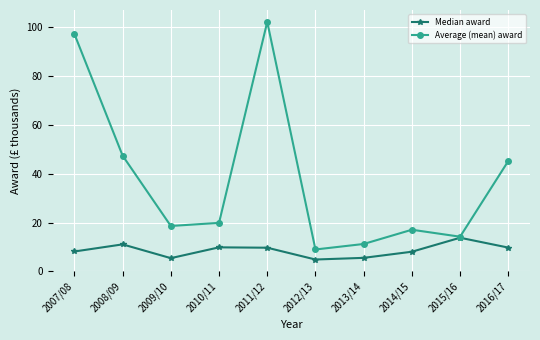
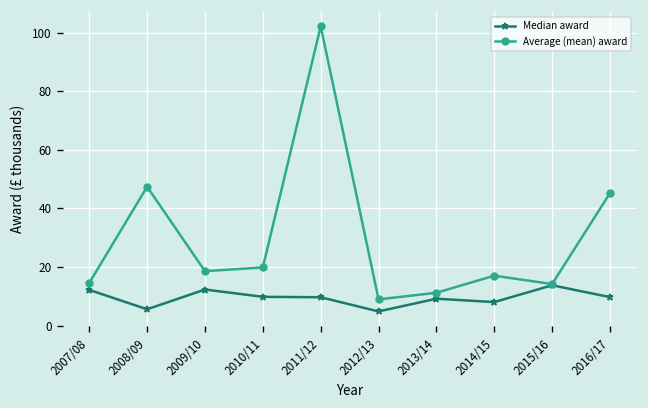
Median award, 2007/08: 8 -> 12
Average (mean) award, 2007/08: 97 -> 15
Median award, 2008/09: 11 -> 6
Median award, 2009/10: 5 -> 12
Median award, 2013/14: 6 -> 9
